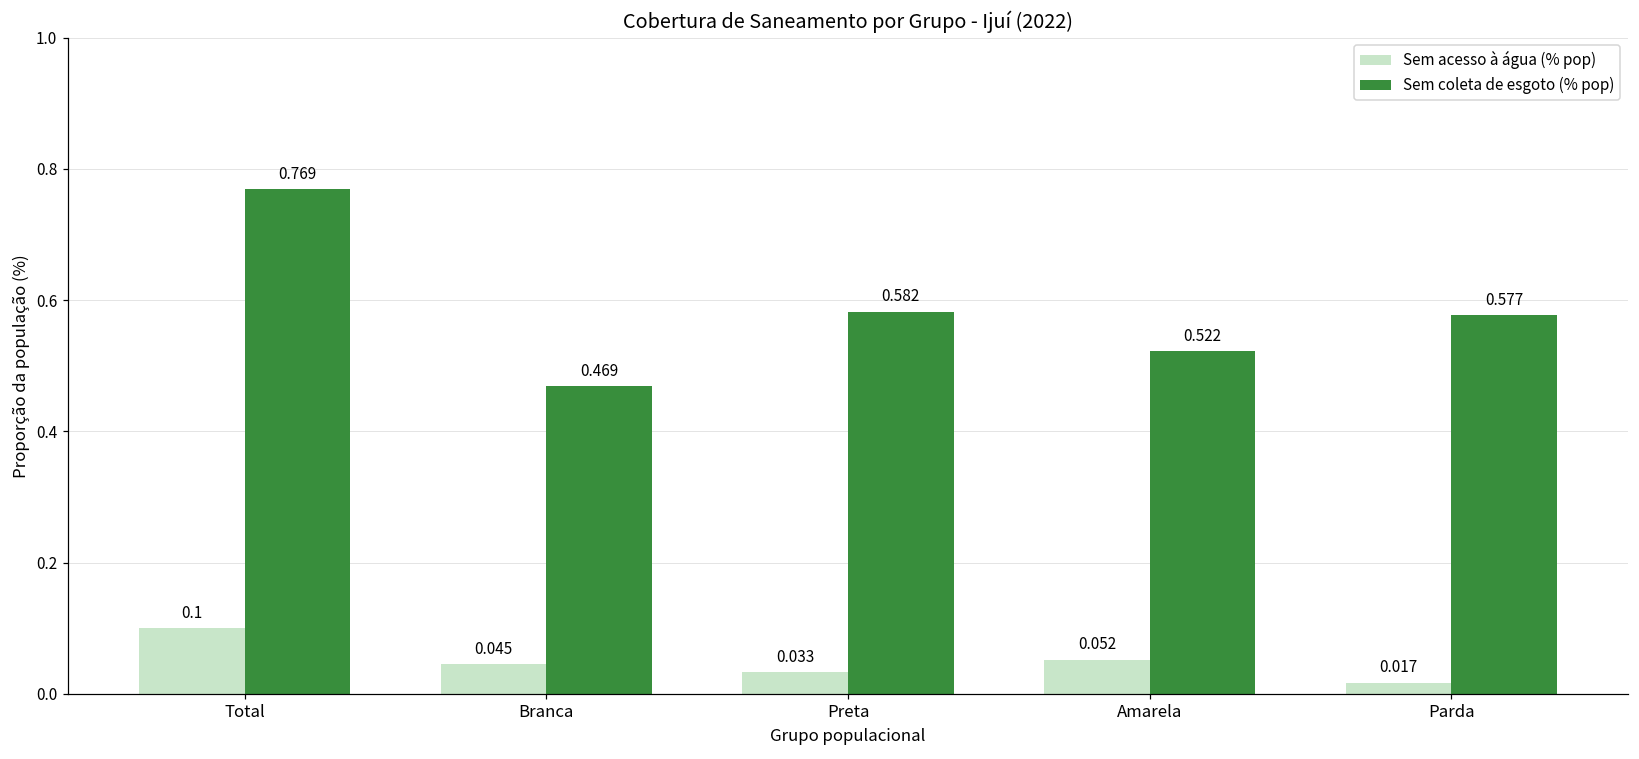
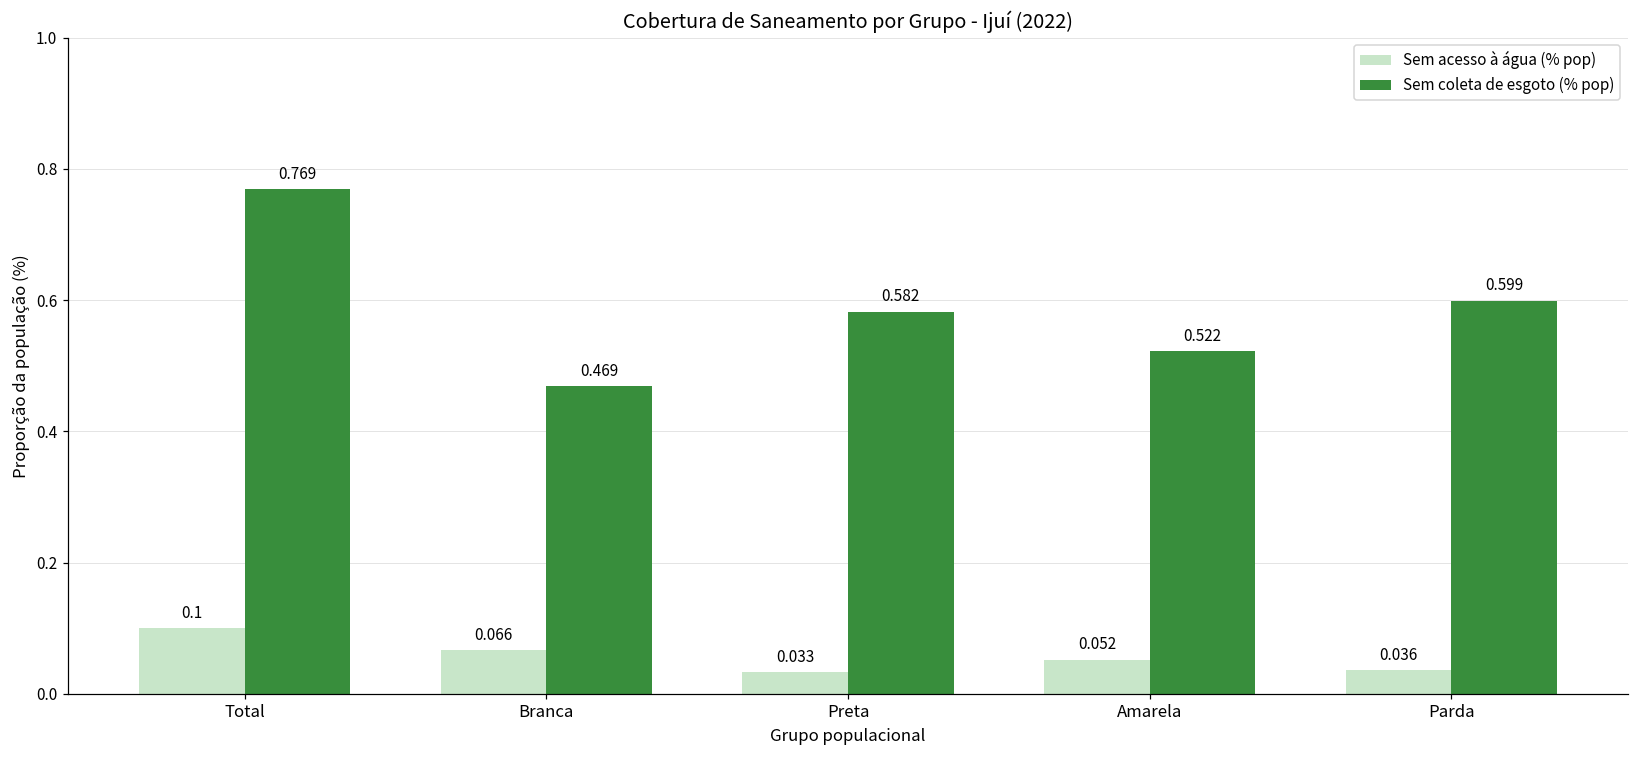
Sem acesso à água (% pop), Branca: 0.045 -> 0.066
Sem acesso à água (% pop), Parda: 0.017 -> 0.036
Sem coleta de esgoto (% pop), Parda: 0.577 -> 0.599
